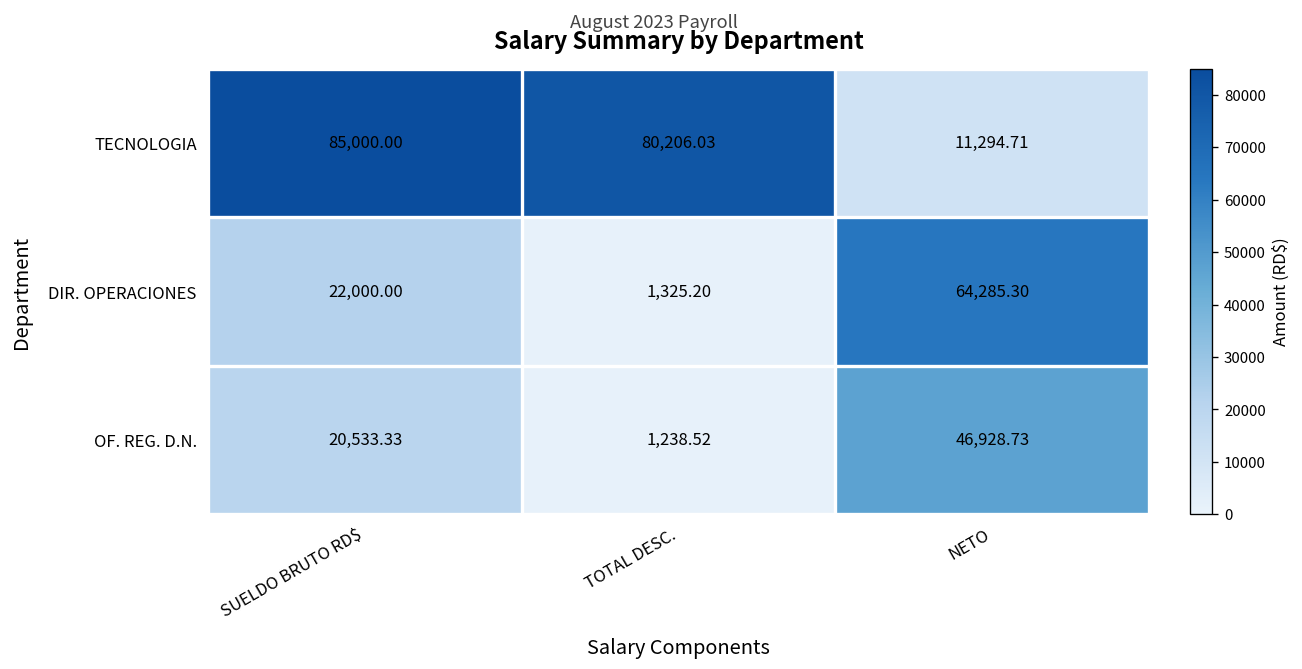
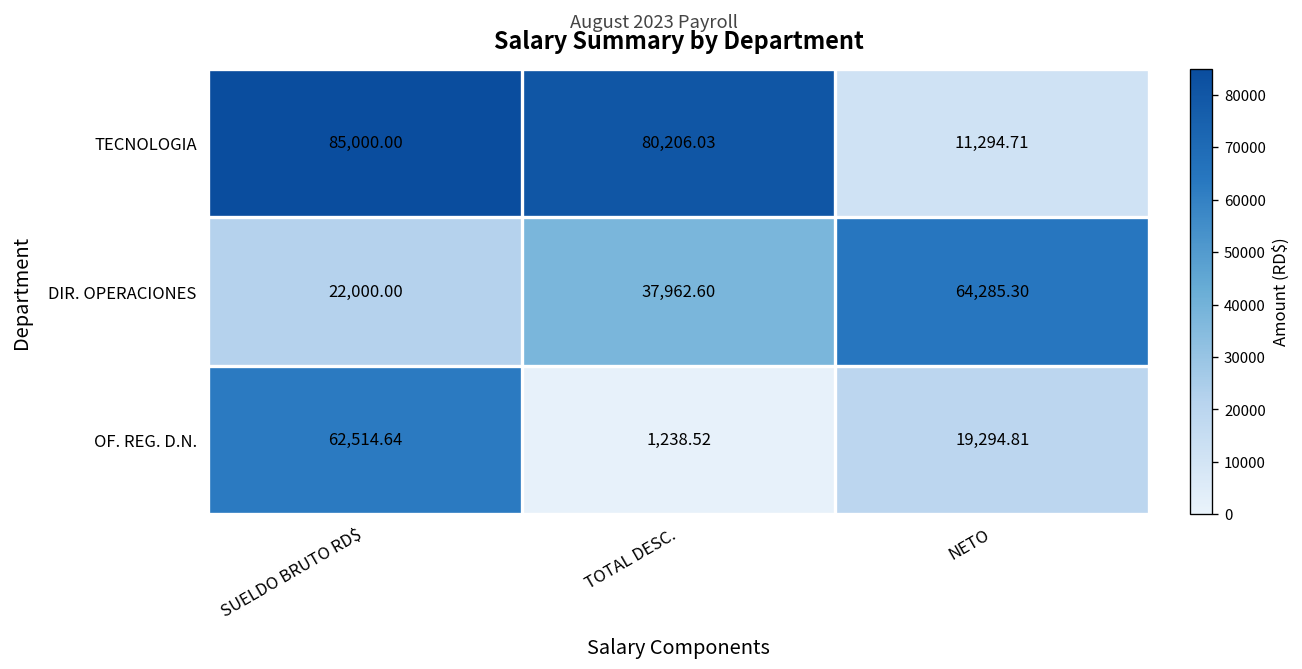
DIR. OPERACIONES, TOTAL DESC.: 1,325.20 -> 37,962.60
OF. REG. D.N., SUELDO BRUTO RD$: 20,533.33 -> 62,514.64
OF. REG. D.N., NETO: 46,928.73 -> 19,294.81
